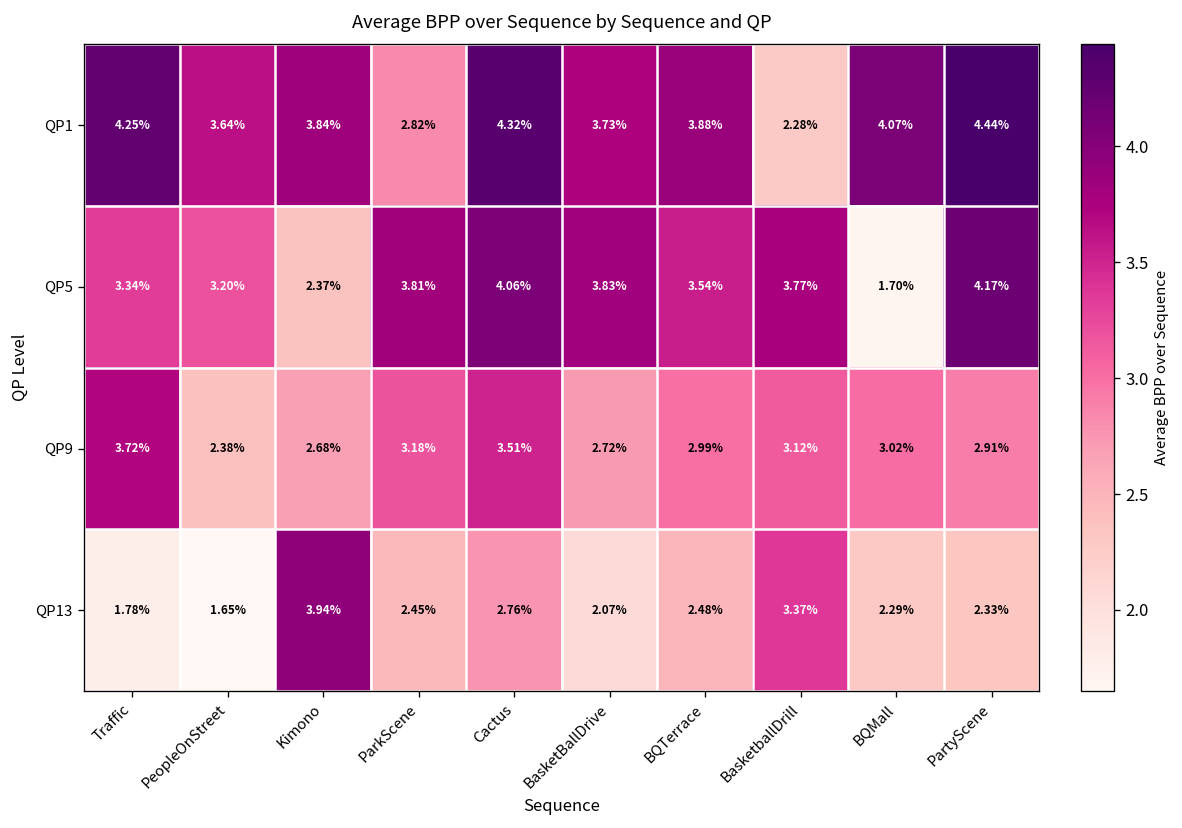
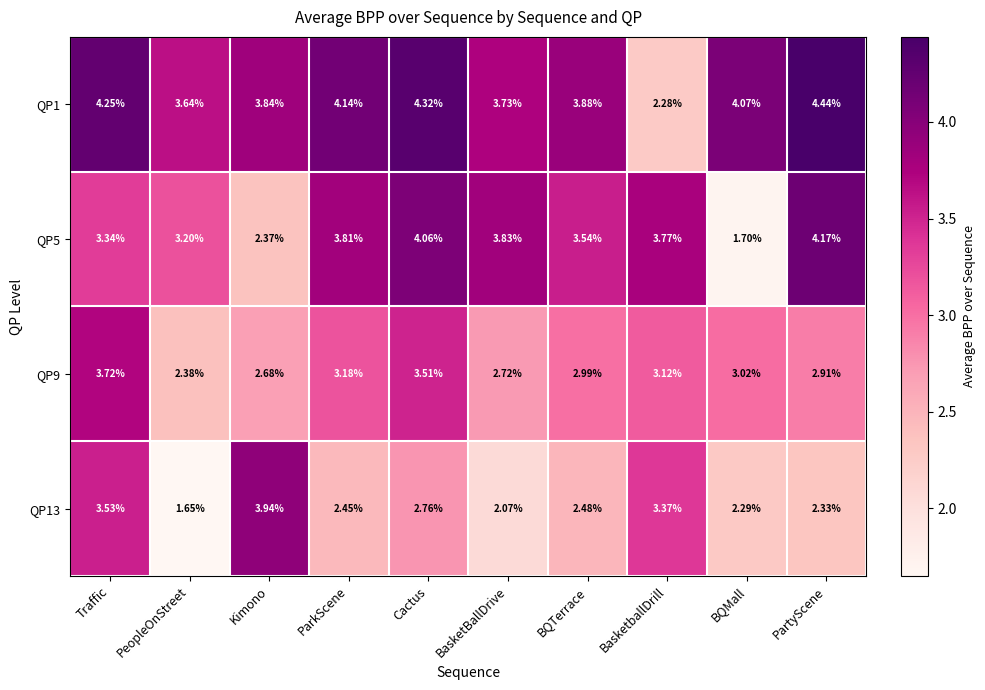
QP1, ParkScene: 2.82% -> 4.14%
QP13, Traffic: 1.78% -> 3.53%
